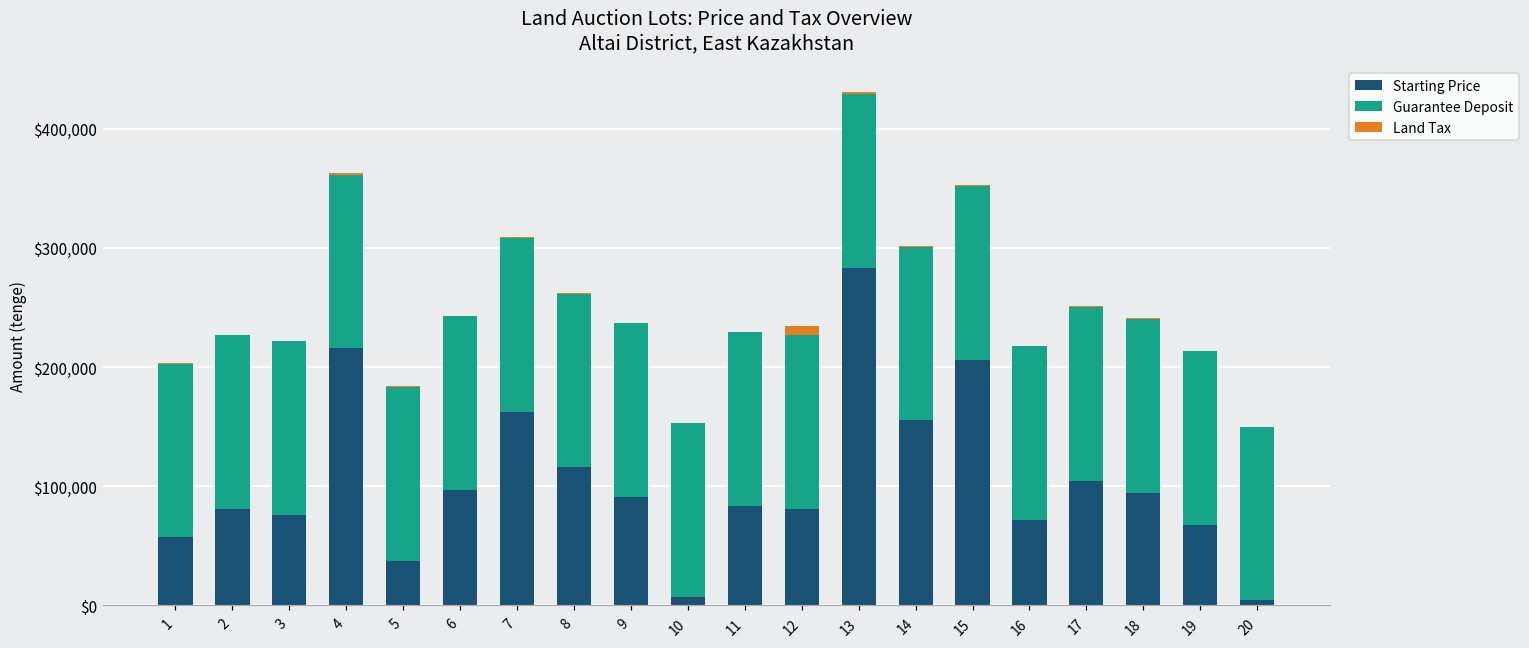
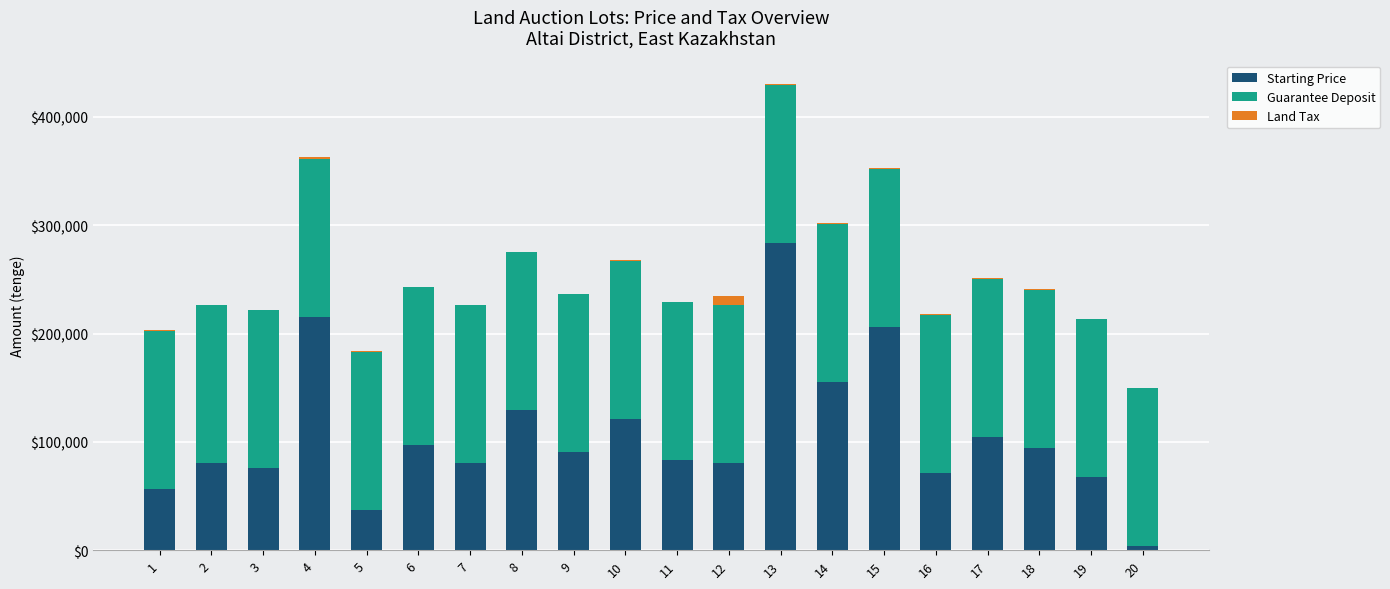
Starting Price, 7: $163,000 -> $81,000
Starting Price, 8: $116,000 -> $129,000
Starting Price, 10: $7,000 -> $122,000
